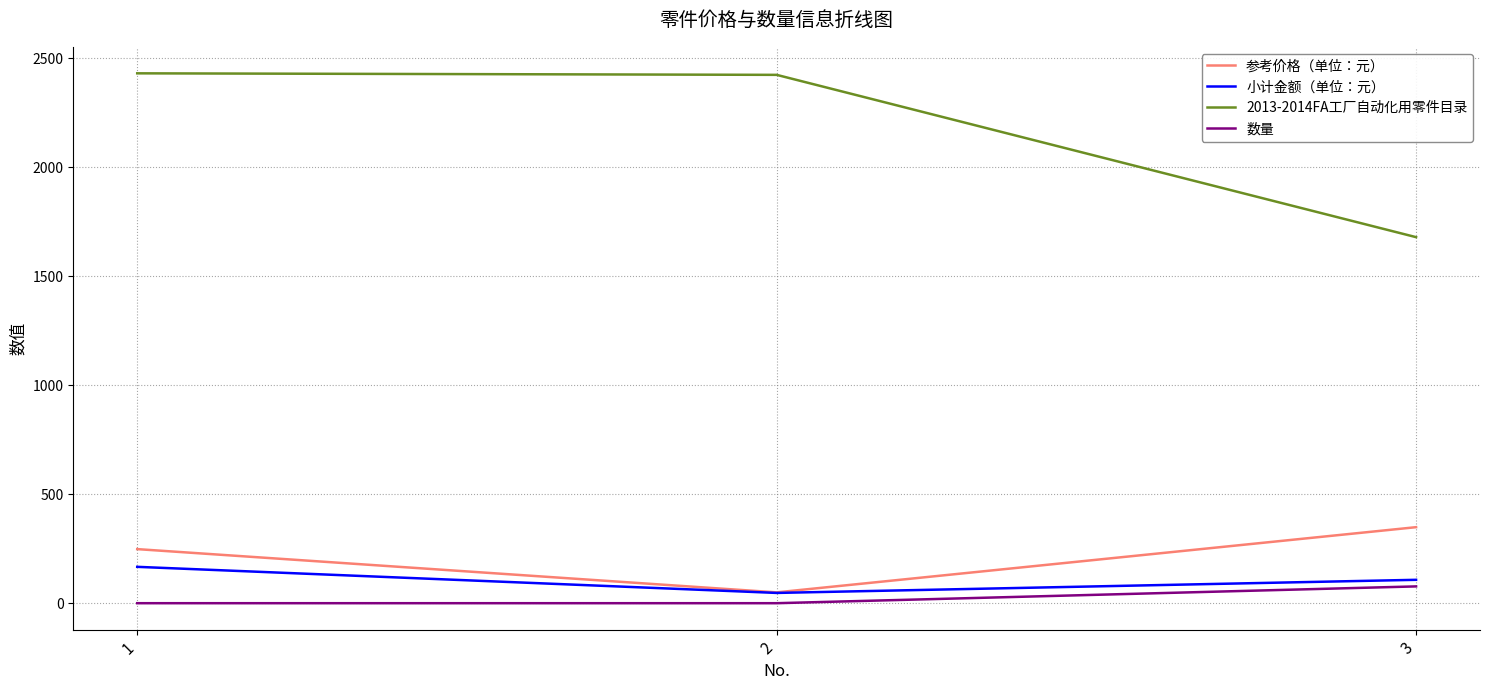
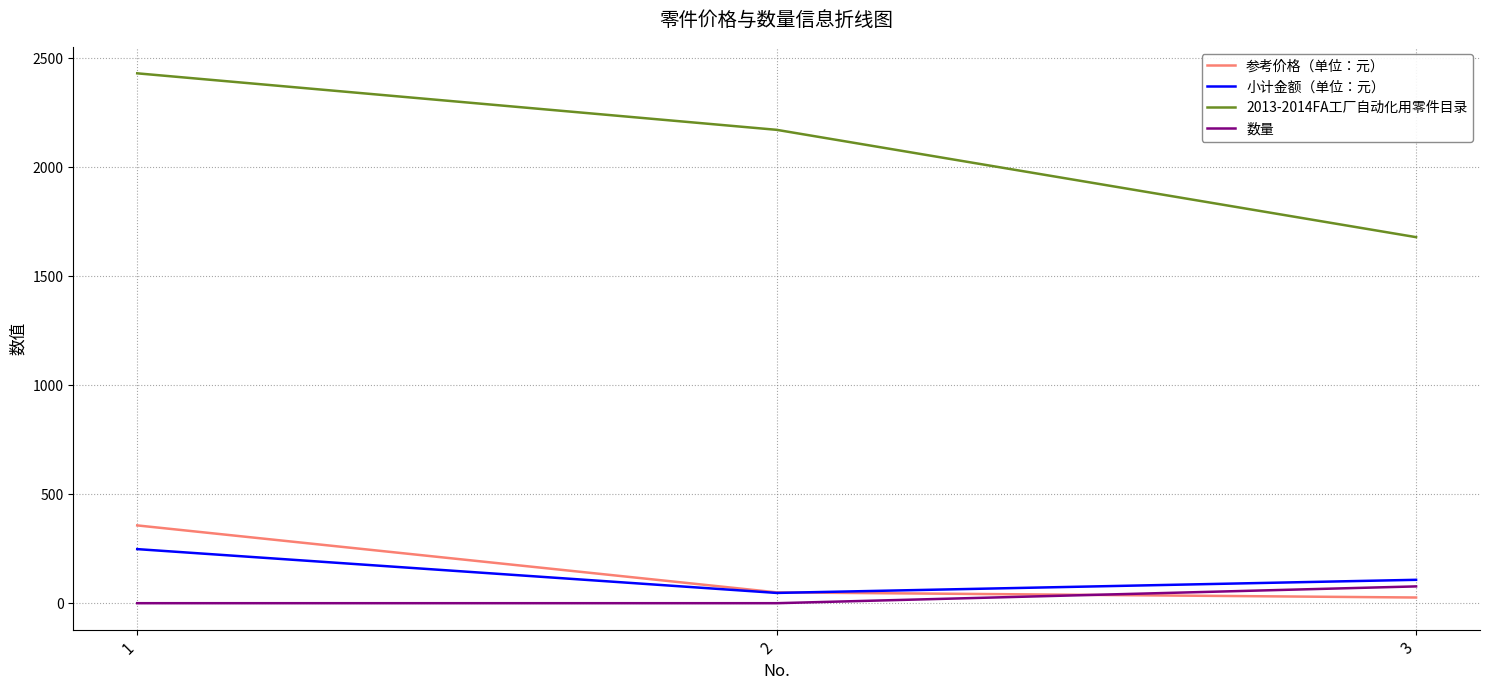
参考价格（单位：元）, 1: 250 -> 360
小计金额（单位：元）, 1: 170 -> 250
2013-2014FA工厂自动化用零件目录, 2: 2420 -> 2170
参考价格（单位：元）, 3: 350 -> 30
